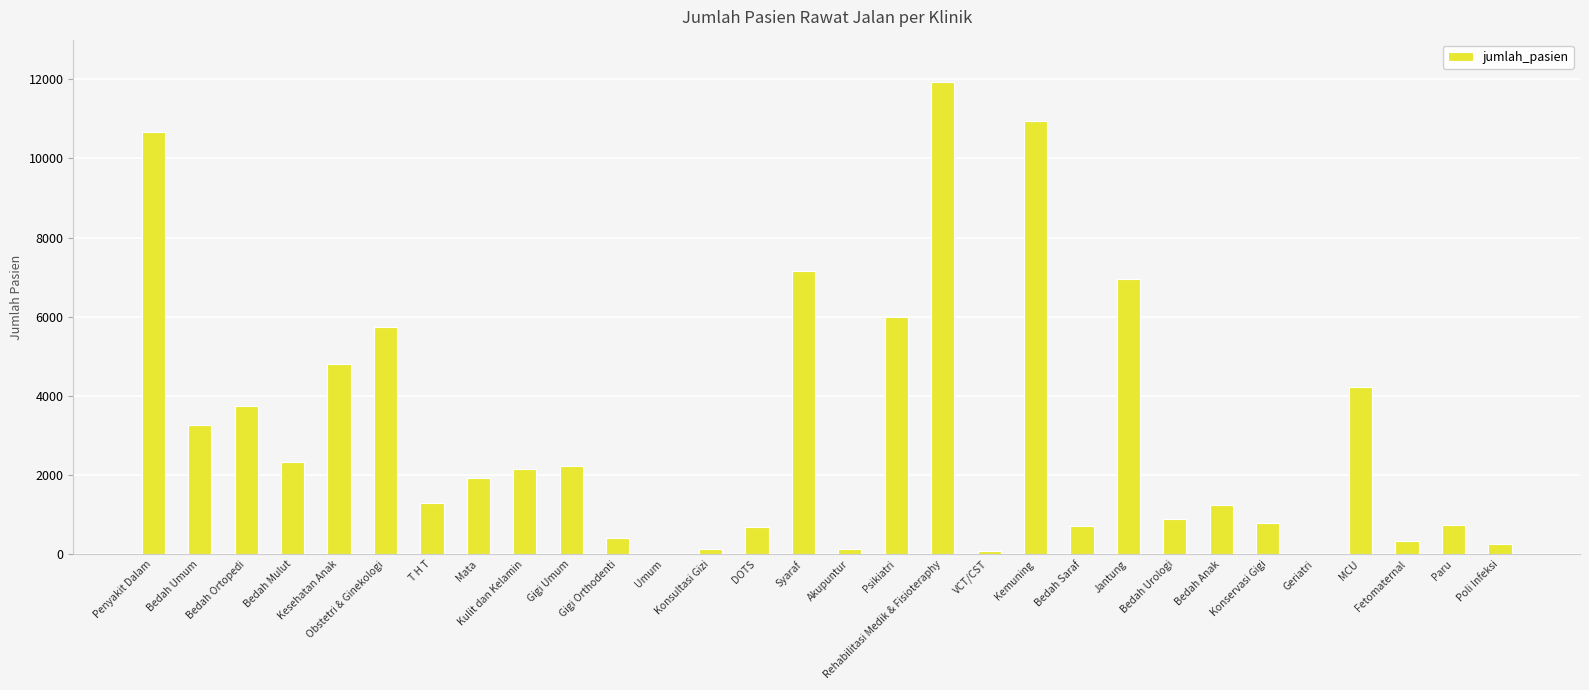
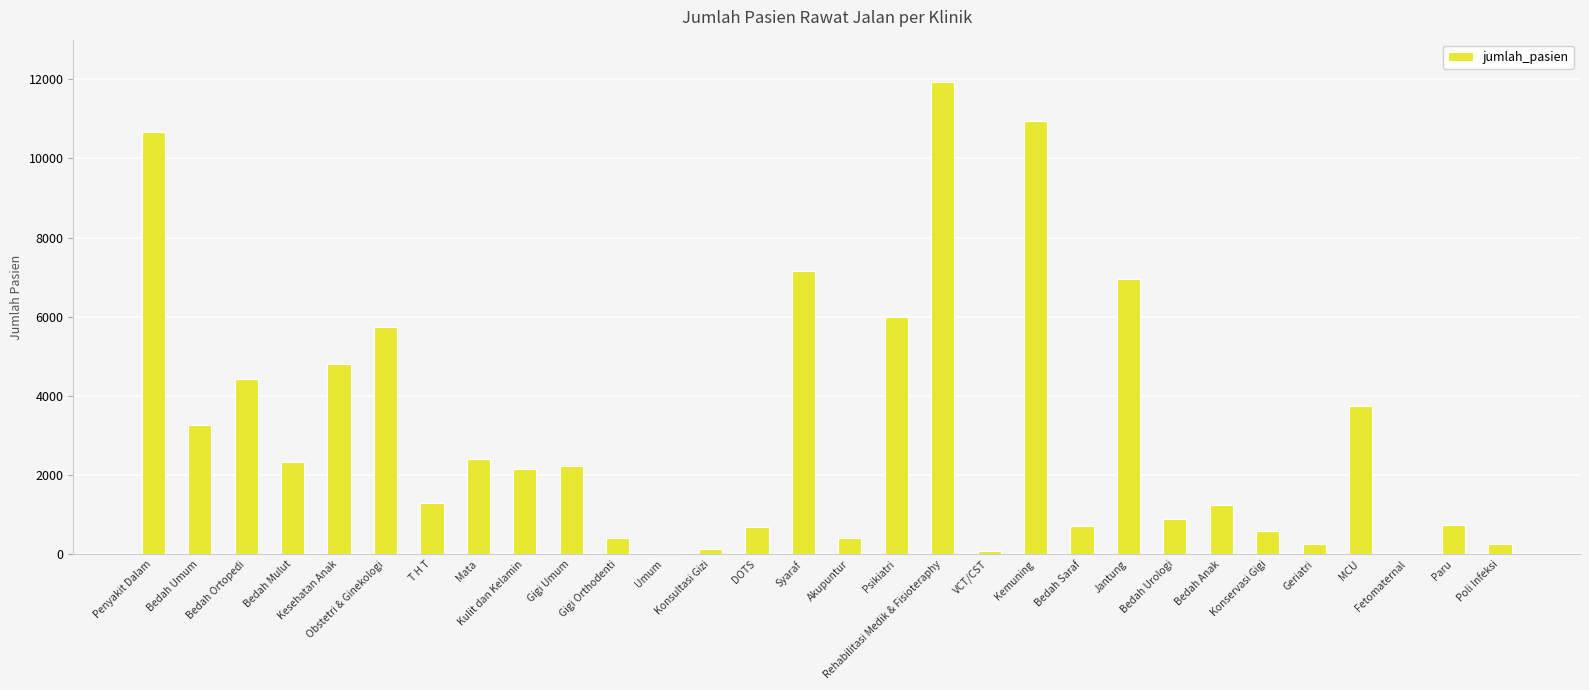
Bedah Ortopedi: 3800 -> 4400
Mata: 1900 -> 2400
Akupuntur: 100 -> 400
Konservasi Gigi: 800 -> 600
Geriatri: 0 -> 200
MCU: 4200 -> 3700
Fetomaternal: 300 -> 0
